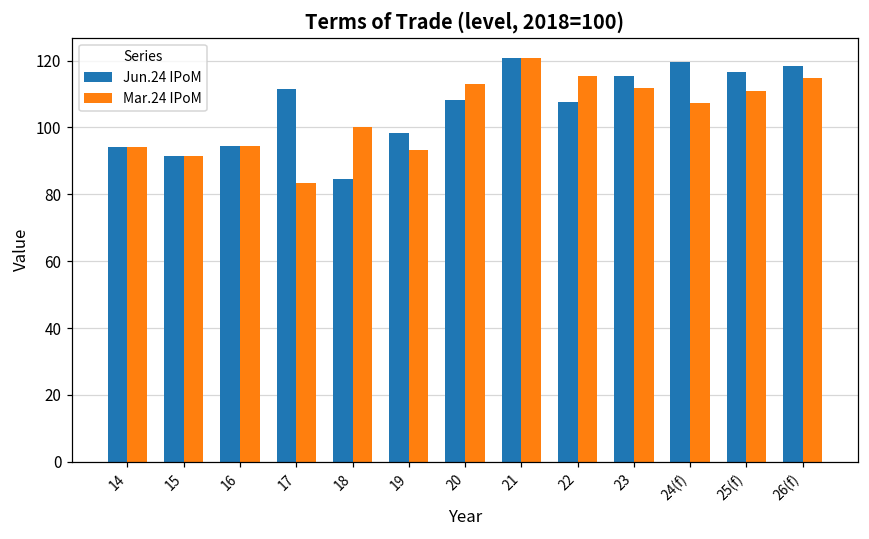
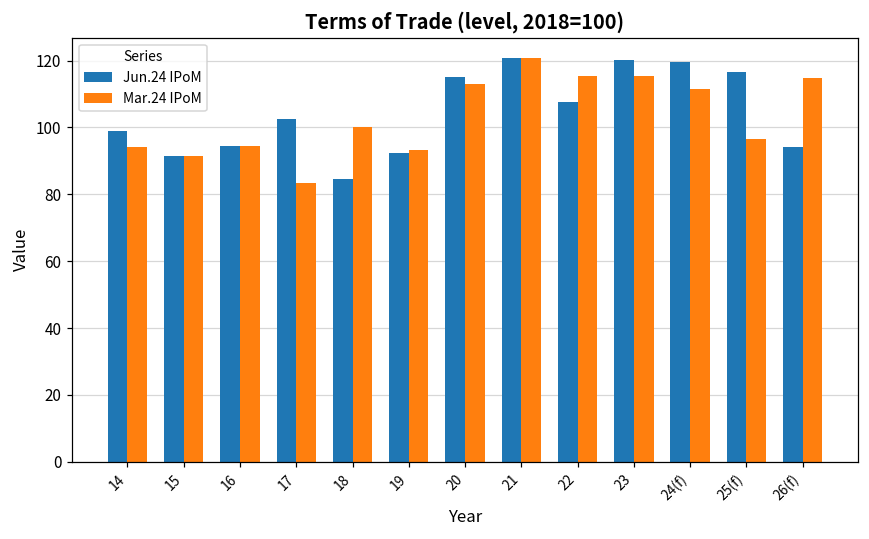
Jun.24 IPoM, 14: 94 -> 99
Jun.24 IPoM, 17: 111 -> 103
Jun.24 IPoM, 19: 98 -> 92
Jun.24 IPoM, 20: 108 -> 115
Jun.24 IPoM, 23: 115 -> 120
Mar.24 IPoM, 23: 112 -> 115
Mar.24 IPoM, 24(f): 107 -> 112
Mar.24 IPoM, 25(f): 111 -> 97
Jun.24 IPoM, 26(f): 118 -> 94
